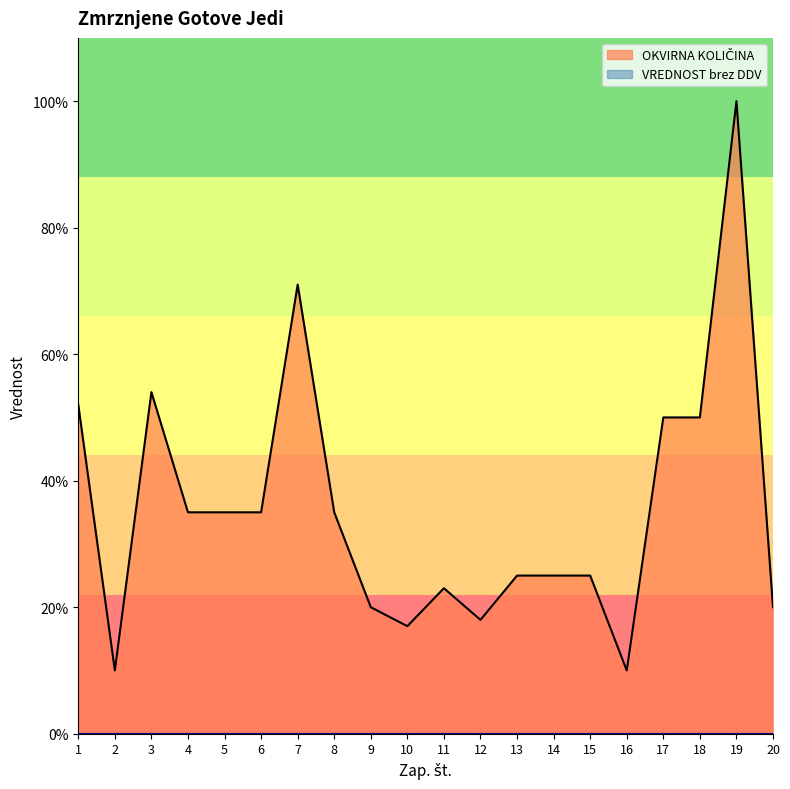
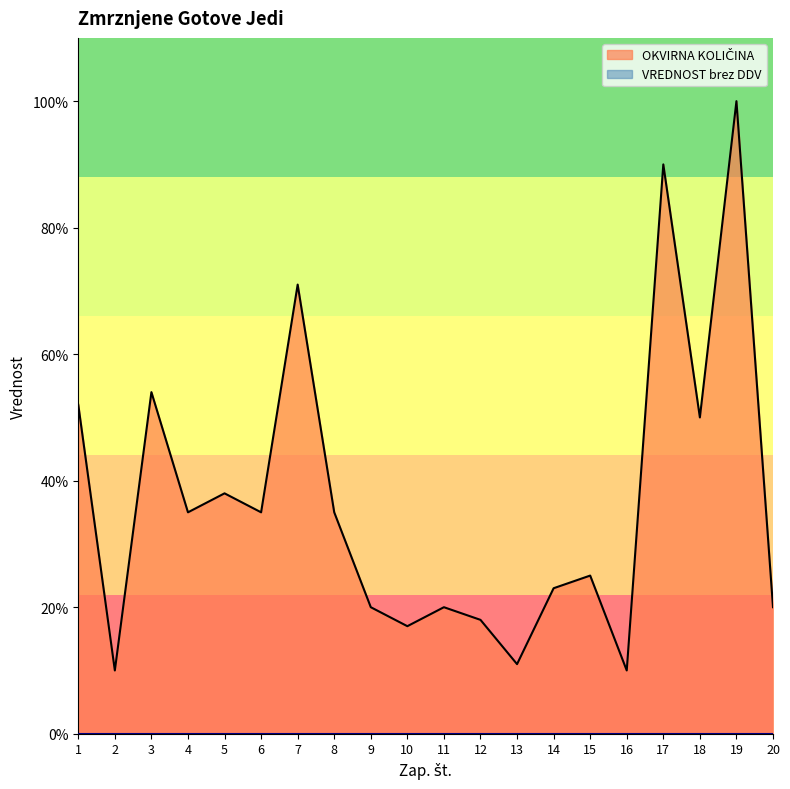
OKVIRNA KOLIČINA, 5: 35% -> 38%
OKVIRNA KOLIČINA, 11: 23% -> 20%
OKVIRNA KOLIČINA, 13: 25% -> 11%
OKVIRNA KOLIČINA, 14: 25% -> 23%
OKVIRNA KOLIČINA, 17: 50% -> 90%
